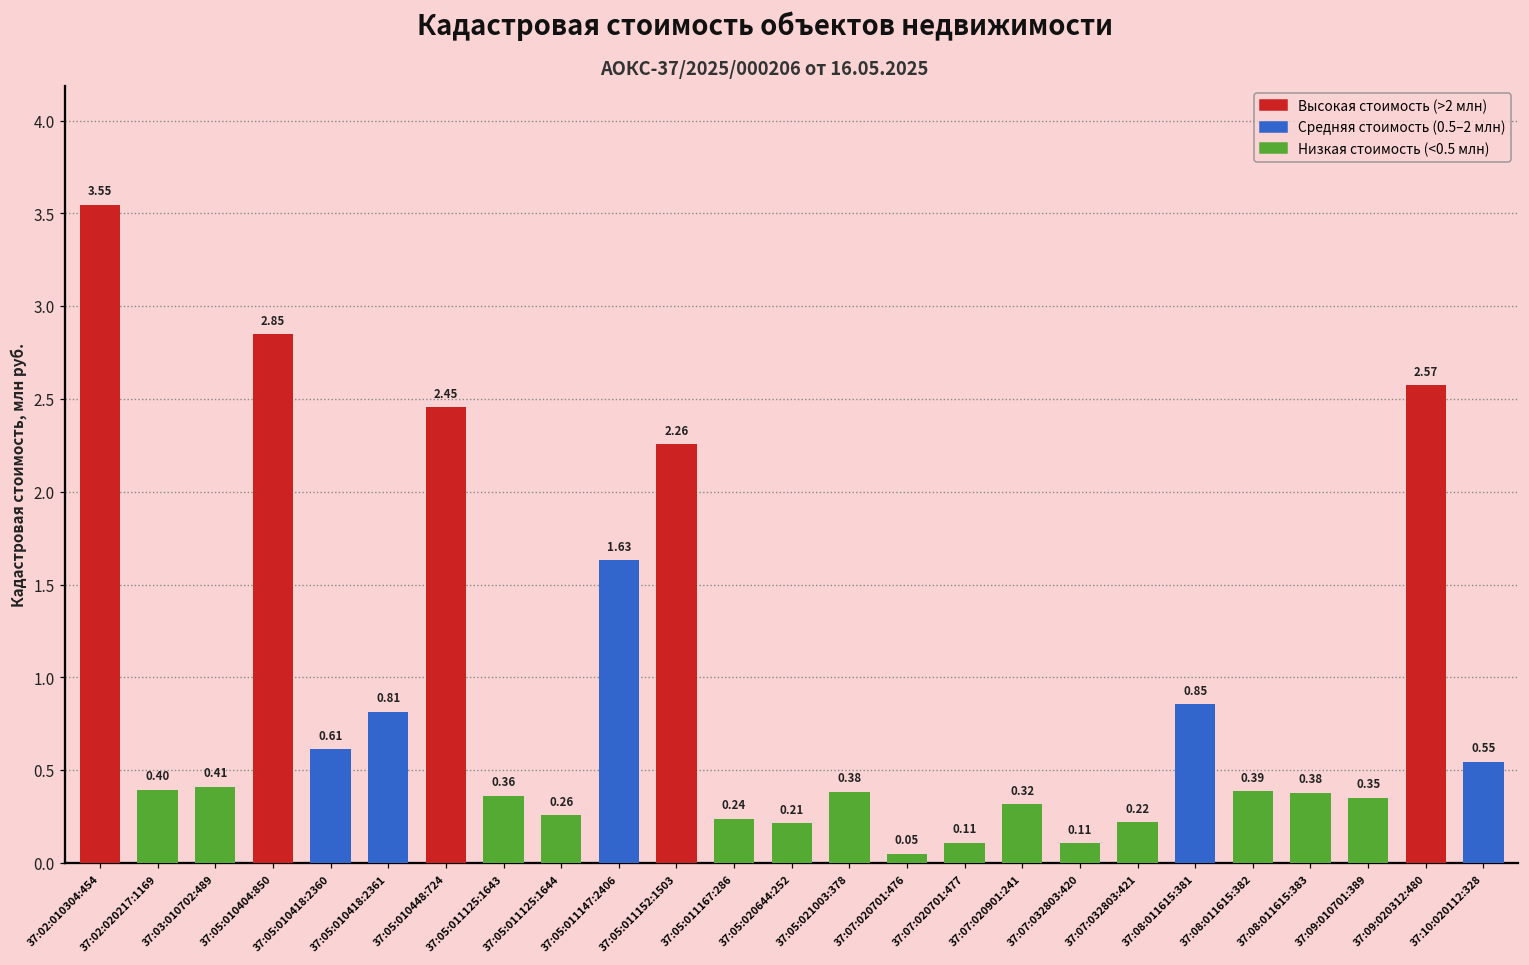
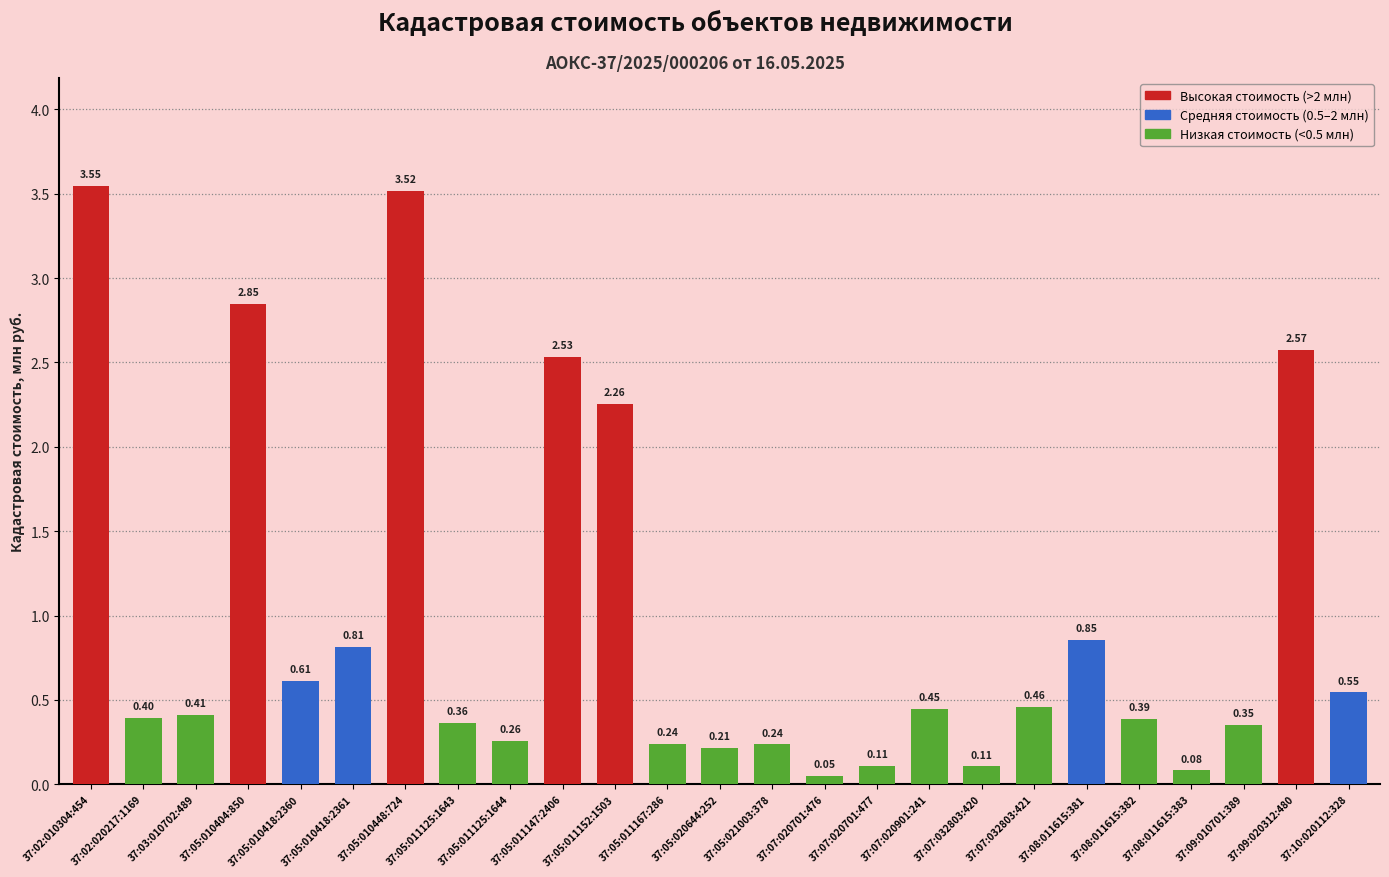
37:05:010448:724: 2.45 -> 3.52
37:05:011147:2406: 1.63 -> 2.53
37:05:021003:378: 0.38 -> 0.24
37:07:020901:241: 0.32 -> 0.45
37:07:032803:421: 0.22 -> 0.46
37:08:011615:383: 0.38 -> 0.08
